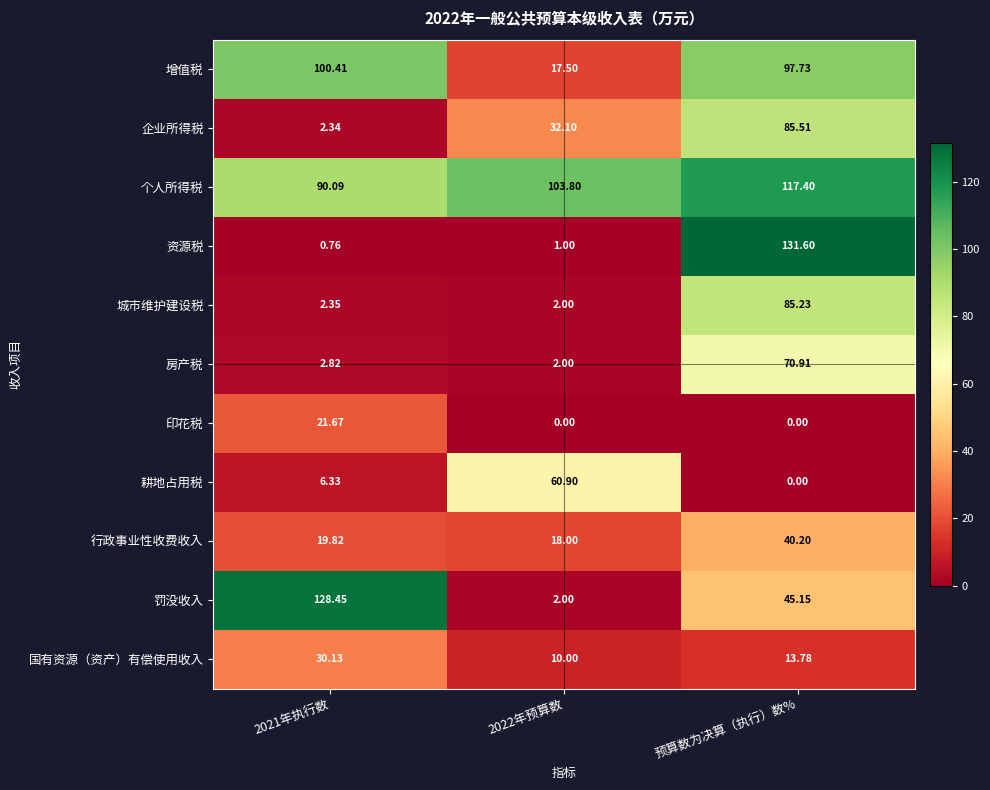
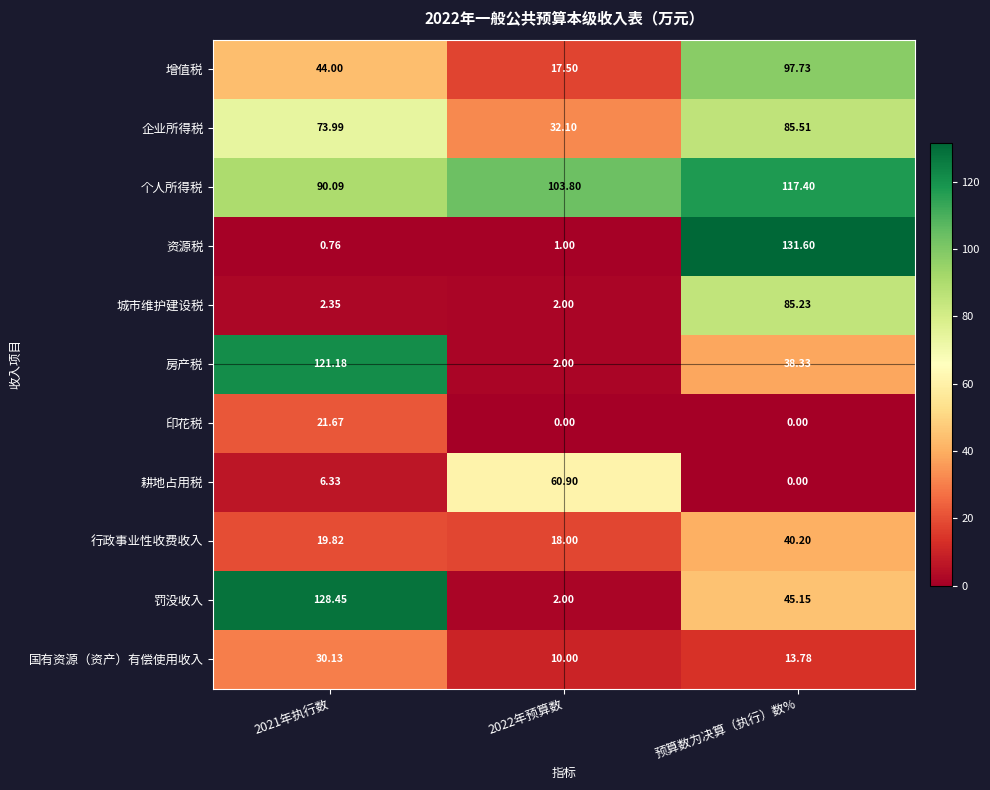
增值税, 2021年执行数: 100.41 -> 44.00
企业所得税, 2021年执行数: 2.34 -> 73.99
房产税, 2021年执行数: 2.82 -> 121.18
房产税, 预算数为决算（执行）数%: 70.91 -> 38.33
